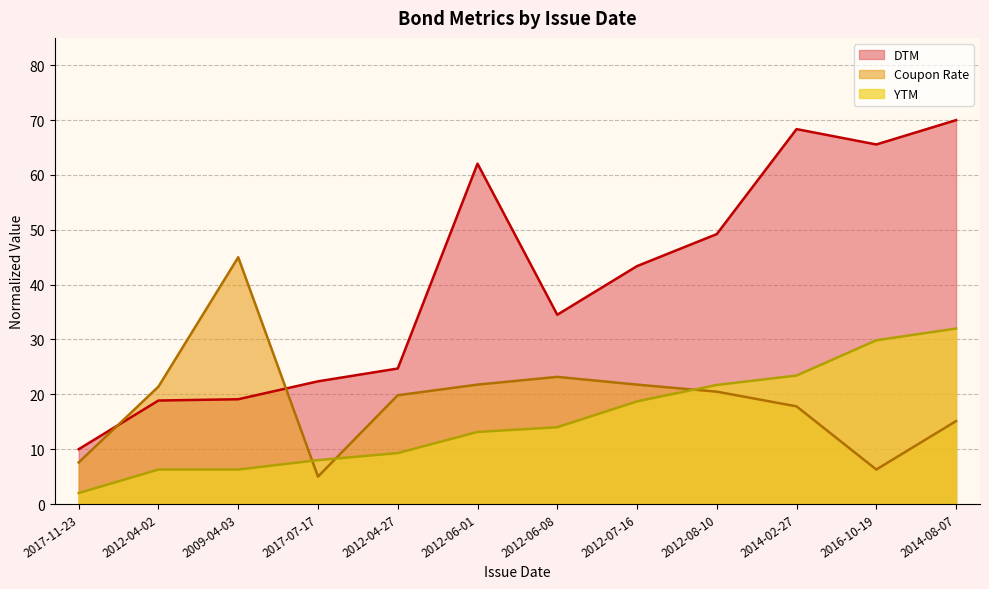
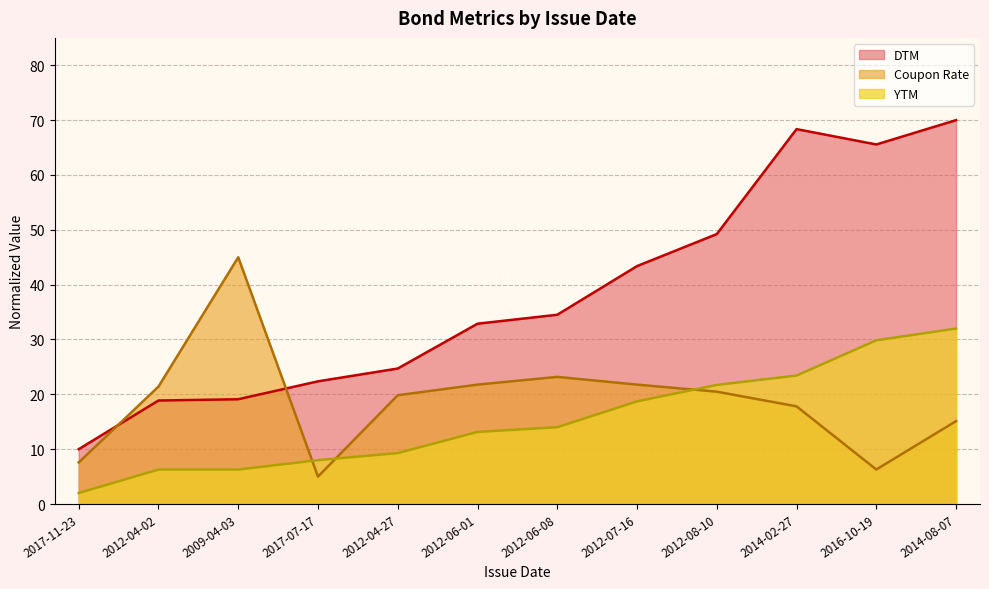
DTM, 2012-06-01: 62 -> 33
